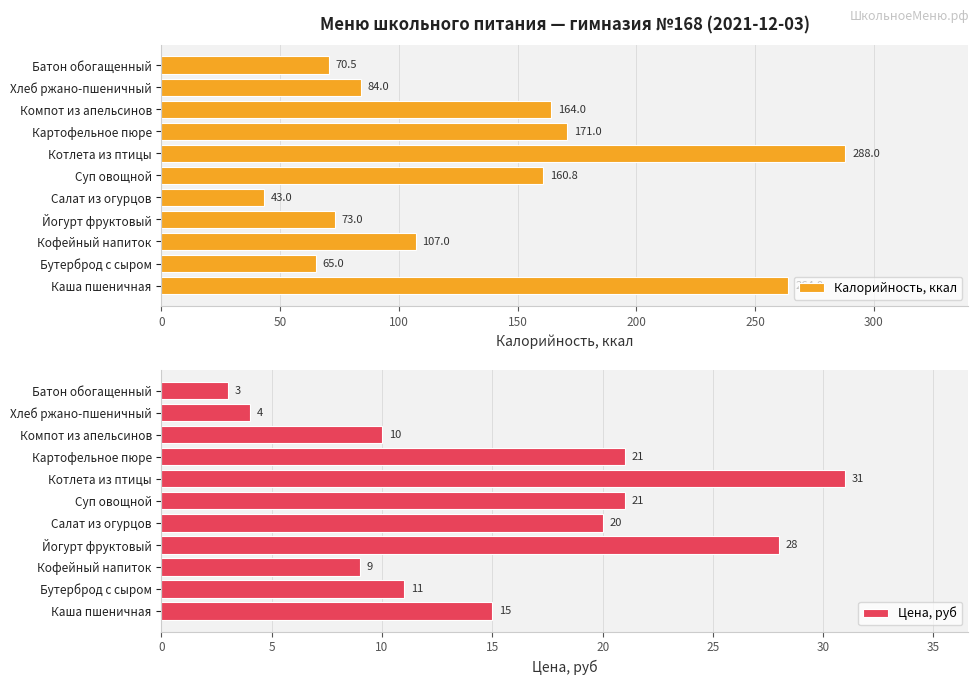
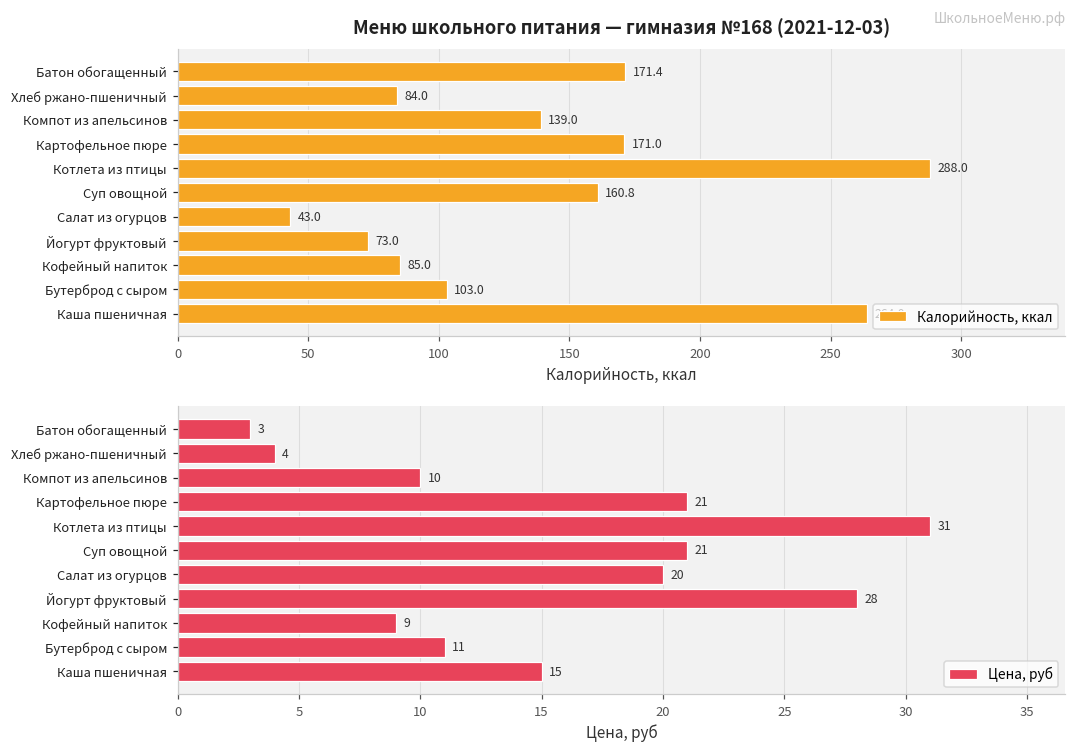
Меню школьного питания — гимназия №168 (2021-12-03), Батон обогащенный: 70.5 -> 171.4
Меню школьного питания — гимназия №168 (2021-12-03), Компот из апельсинов: 164.0 -> 139.0
Меню школьного питания — гимназия №168 (2021-12-03), Кофейный напиток: 107.0 -> 85.0
Меню школьного питания — гимназия №168 (2021-12-03), Бутерброд с сыром: 65.0 -> 103.0
